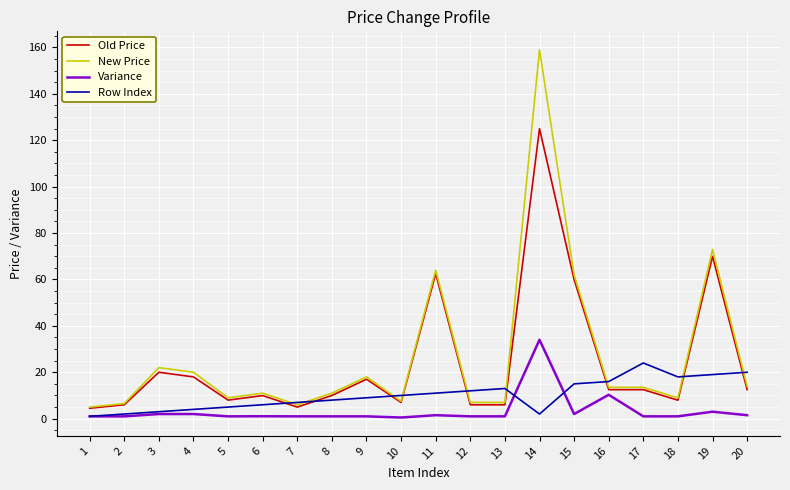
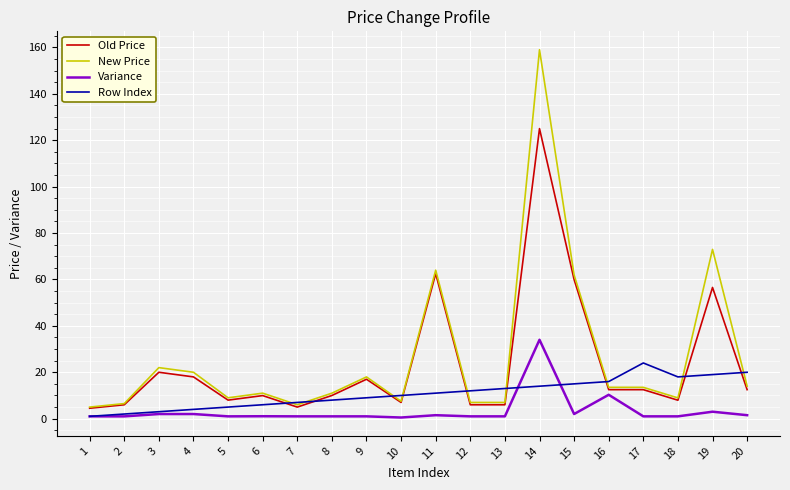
Row Index, 14: 2 -> 14
Old Price, 19: 70 -> 57
